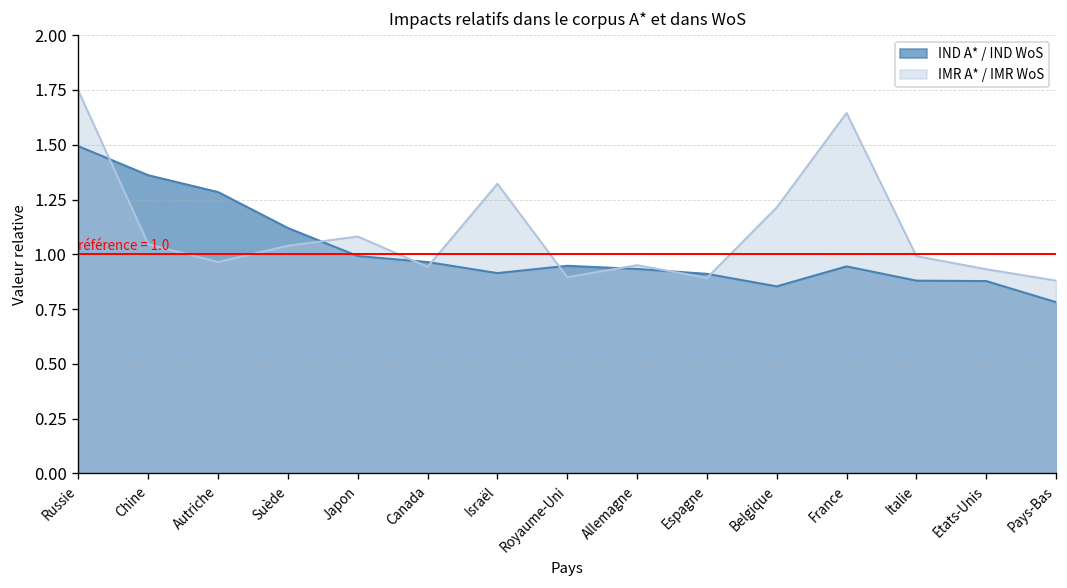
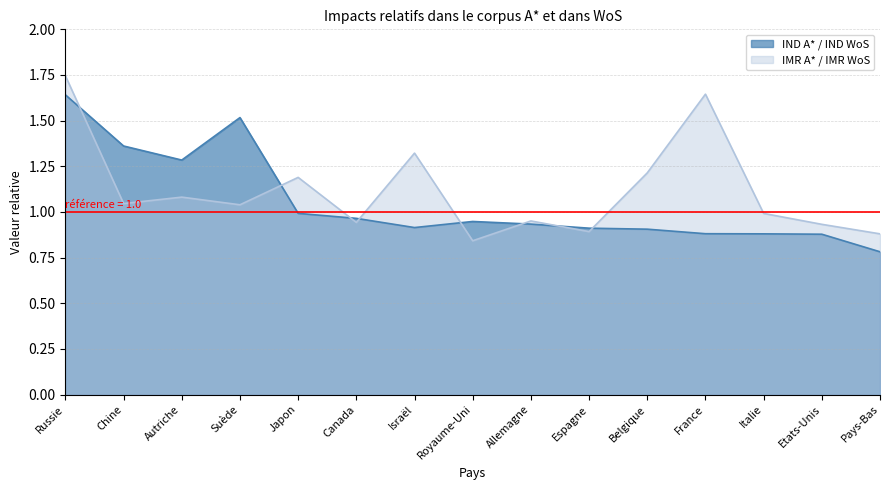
IND A* / IND WoS, Russie: 1.49 -> 1.64
IMR A* / IMR WoS, Autriche: 0.96 -> 1.08
IND A* / IND WoS, Suède: 1.12 -> 1.52
IMR A* / IMR WoS, Japon: 1.08 -> 1.19
IMR A* / IMR WoS, Royaume-Uni: 0.90 -> 0.84
IND A* / IND WoS, Belgique: 0.85 -> 0.91
IND A* / IND WoS, France: 0.95 -> 0.88
